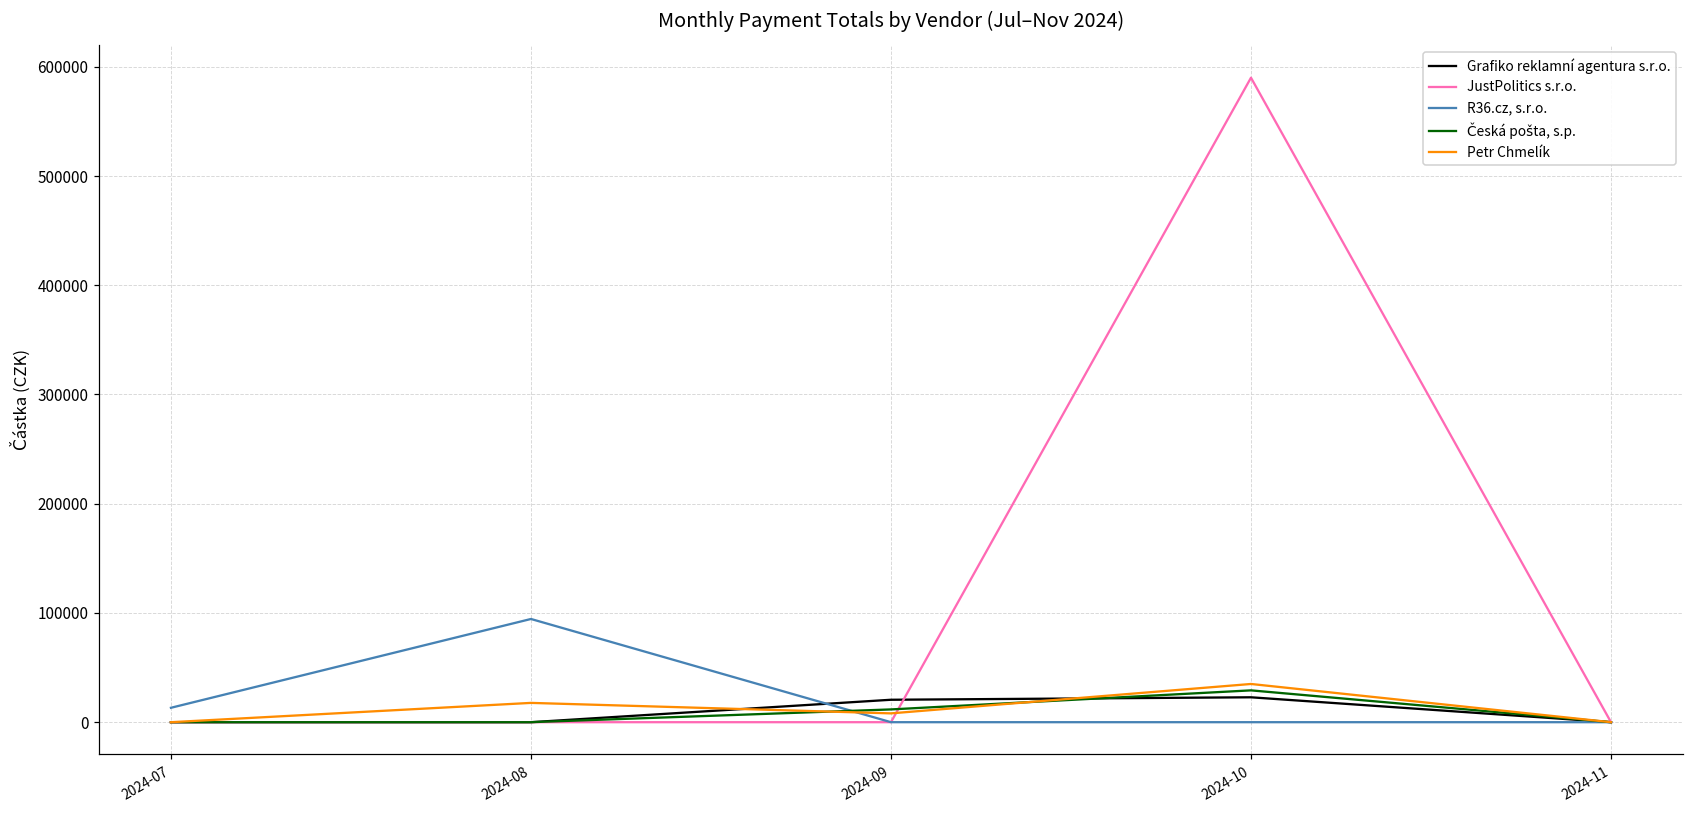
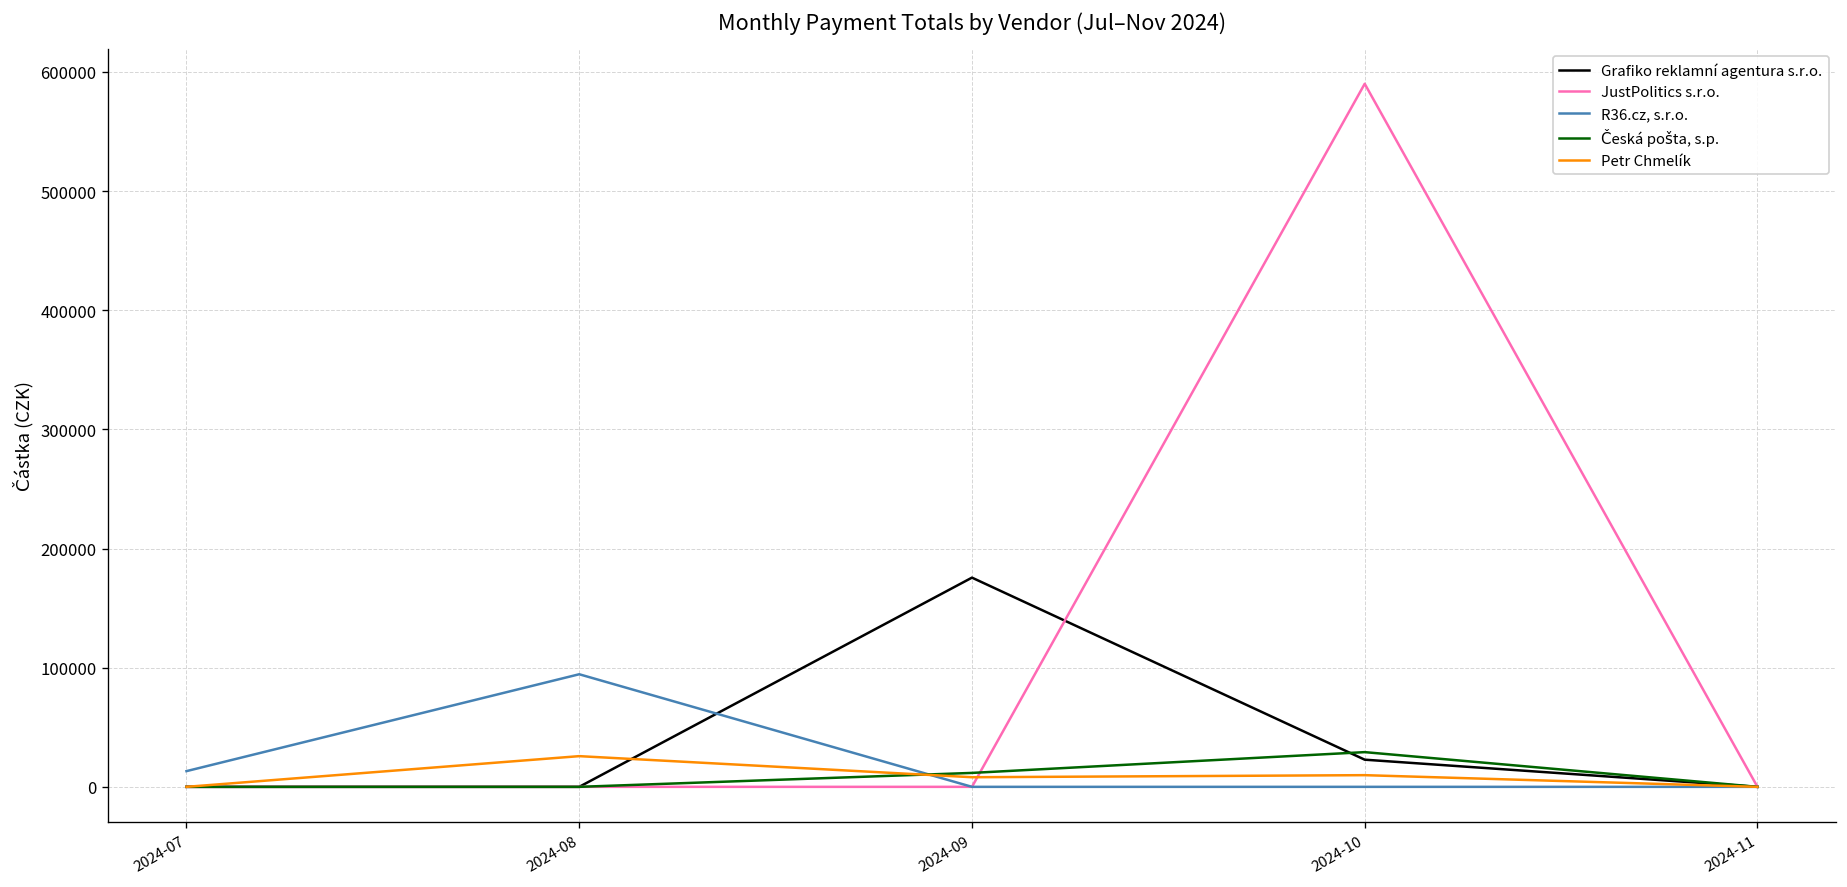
Petr Chmelík, 2024-08: 20000 -> 30000
Grafiko reklamní agentura s.r.o., 2024-09: 20000 -> 180000
Petr Chmelík, 2024-10: 30000 -> 10000
